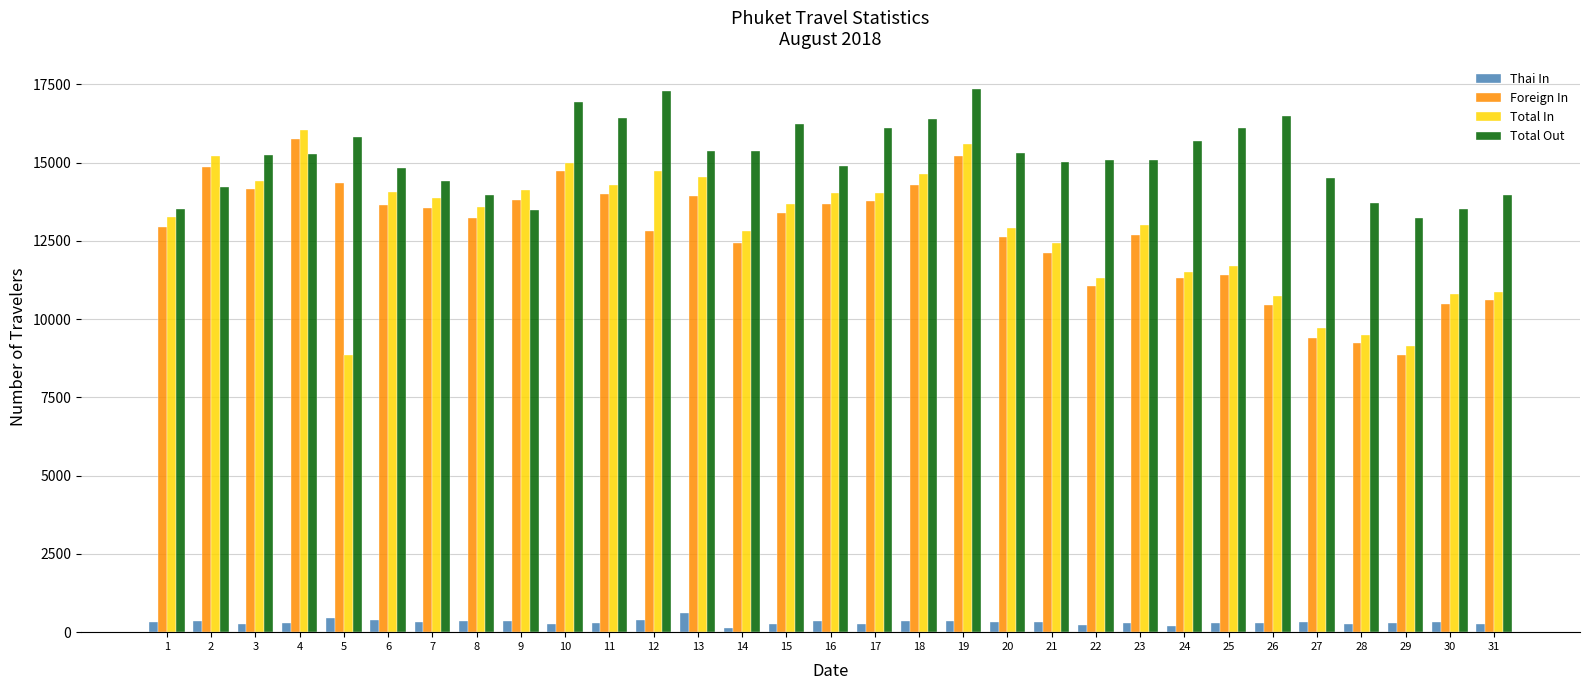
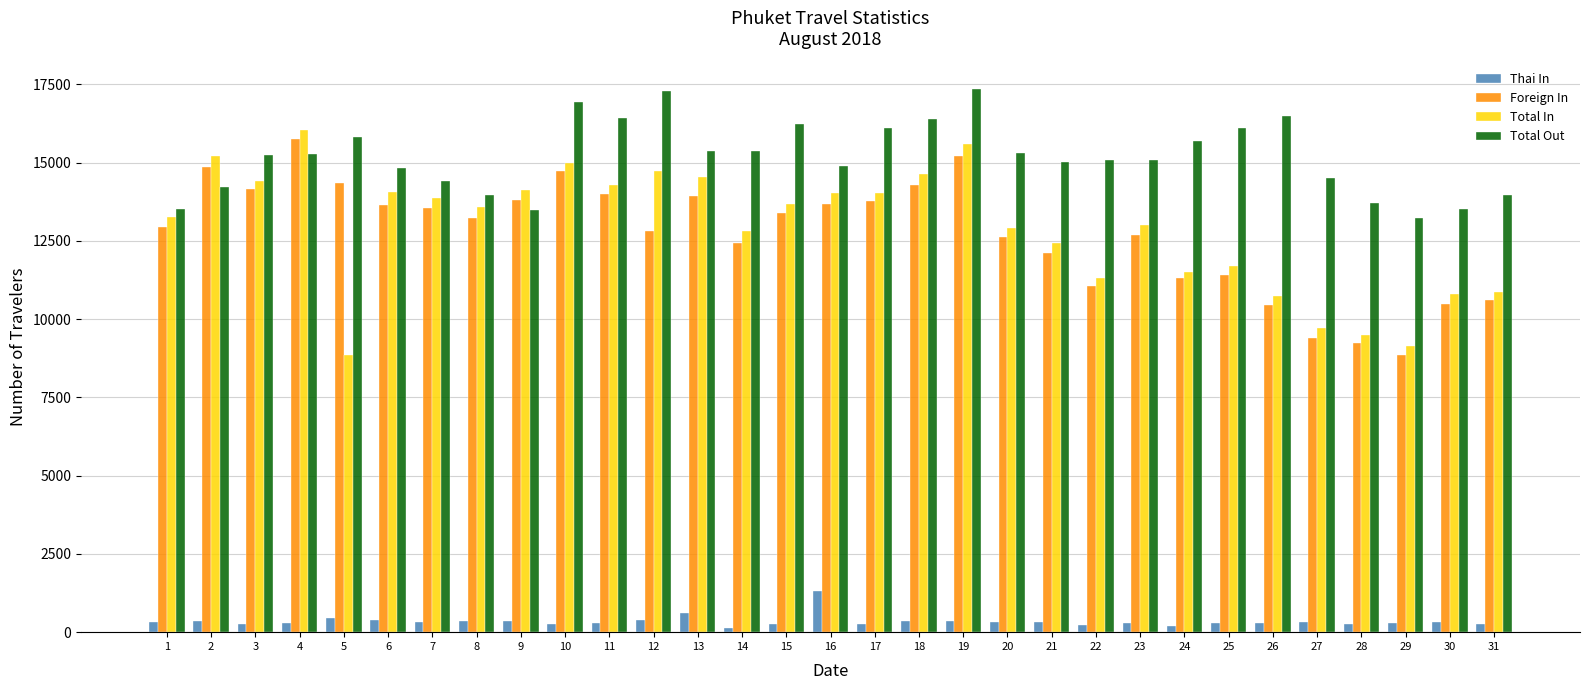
Thai In, 16: 400 -> 1300
